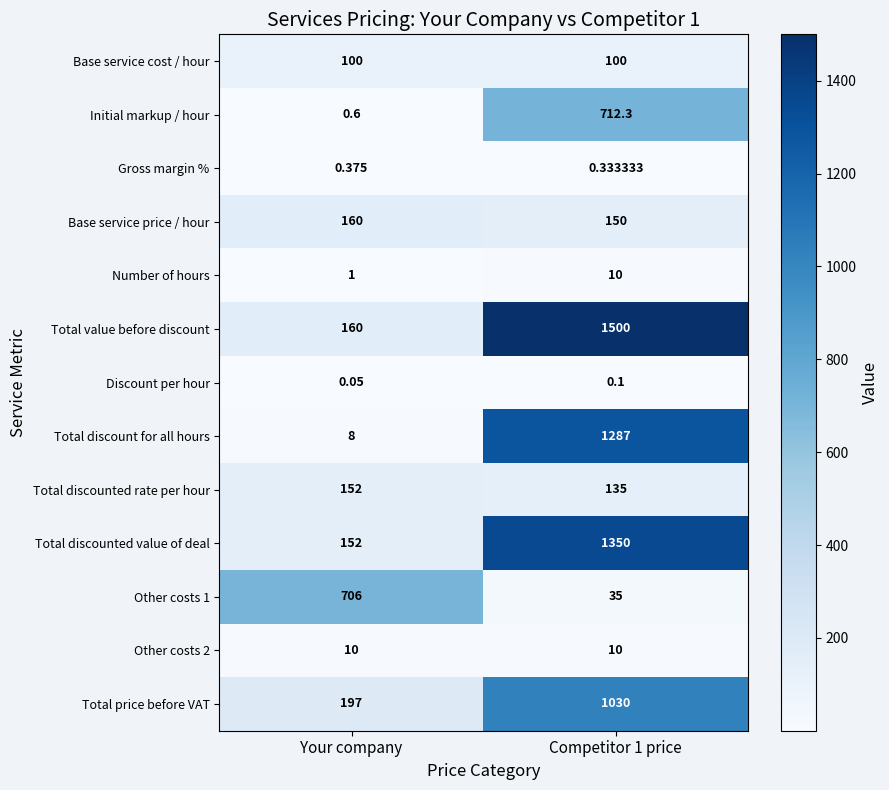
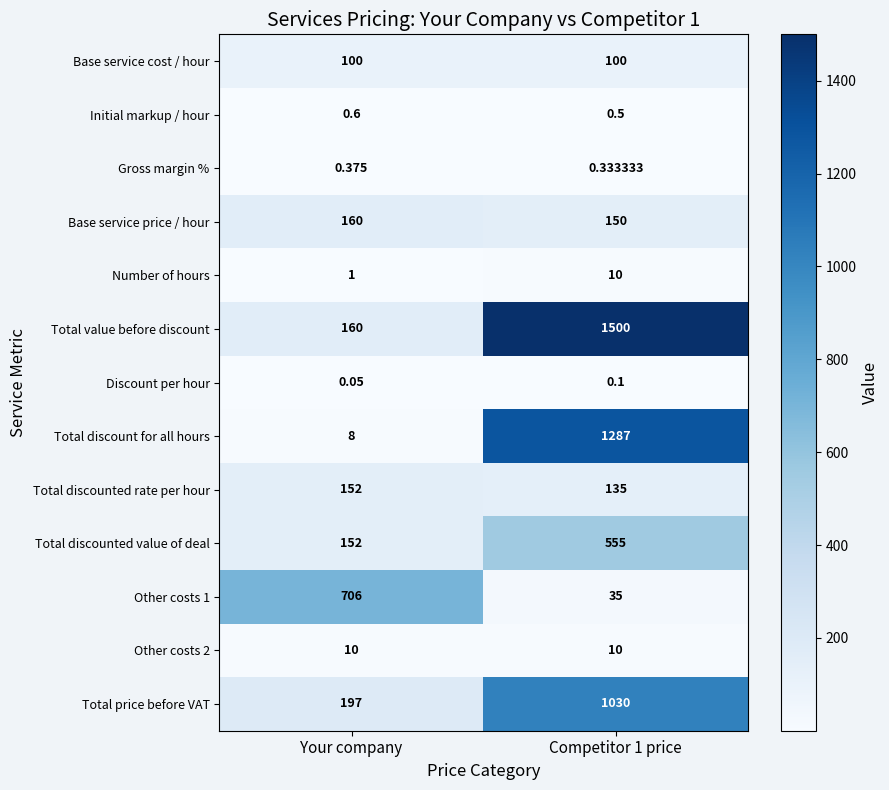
Initial markup / hour, Competitor 1 price: 712.3 -> 0.5
Total discounted value of deal, Competitor 1 price: 1350 -> 555
